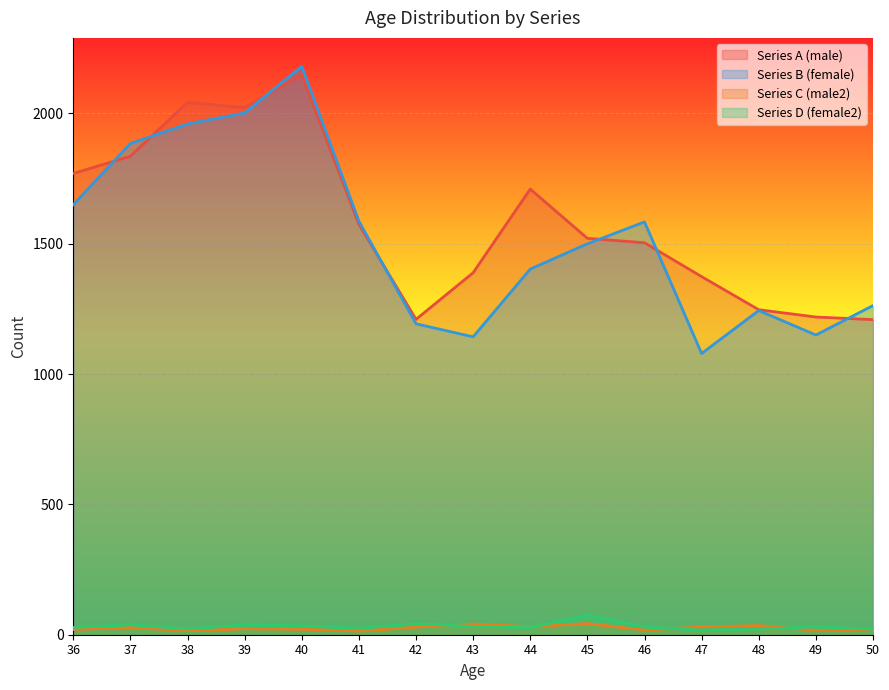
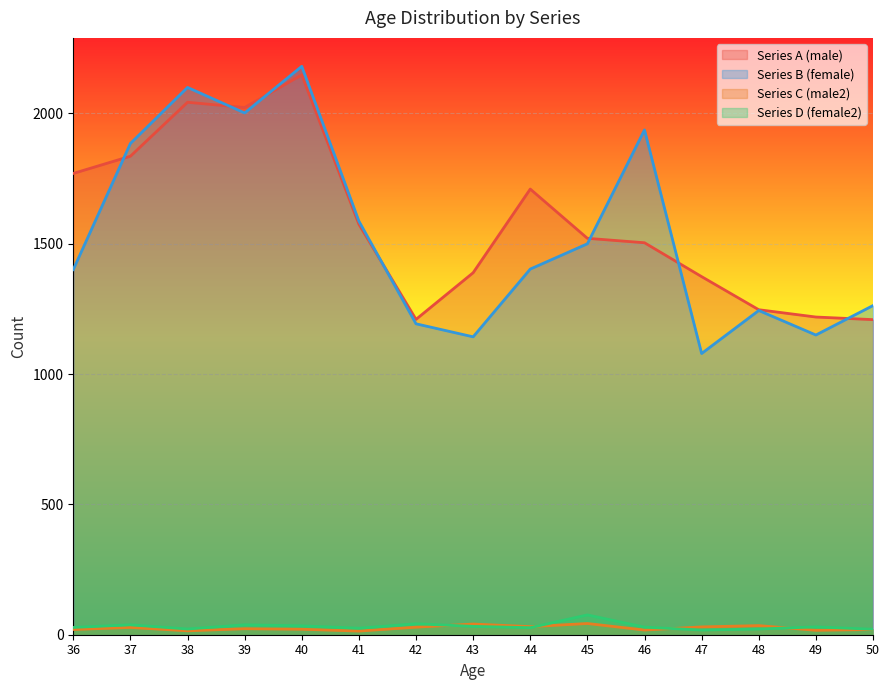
Series B (female), 36: 1650 -> 1400
Series B (female), 38: 1960 -> 2100
Series B (female), 46: 1580 -> 1940
